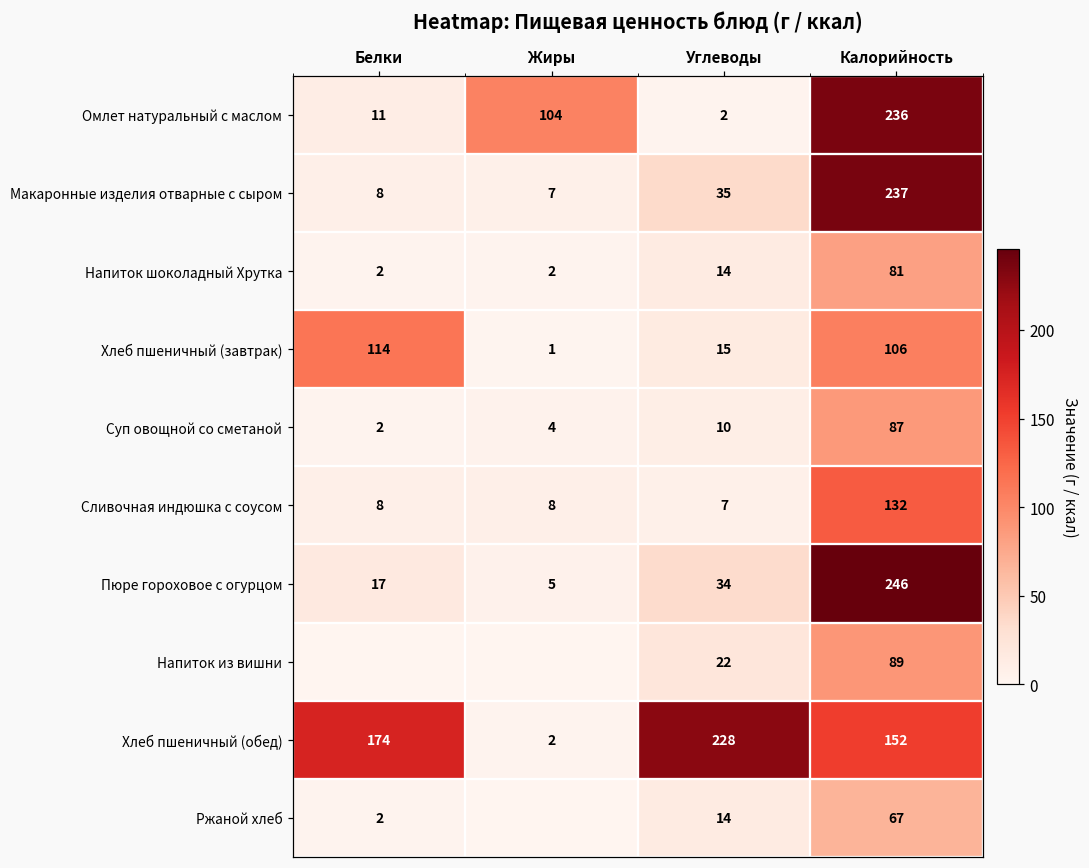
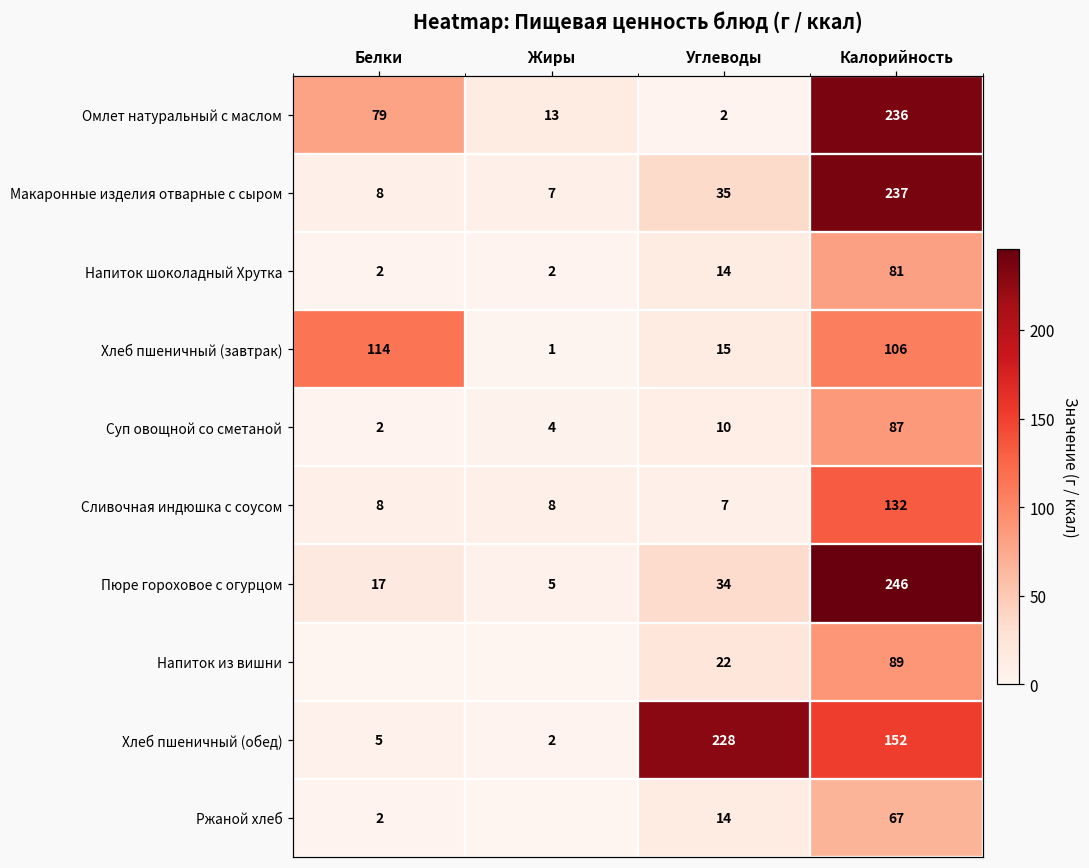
Омлет натуральный с маслом, Белки: 11 -> 79
Омлет натуральный с маслом, Жиры: 104 -> 13
Хлеб пшеничный (обед), Белки: 174 -> 5
